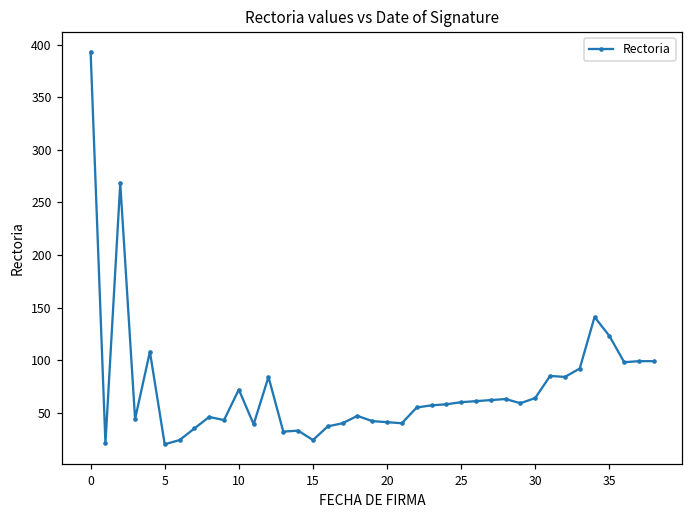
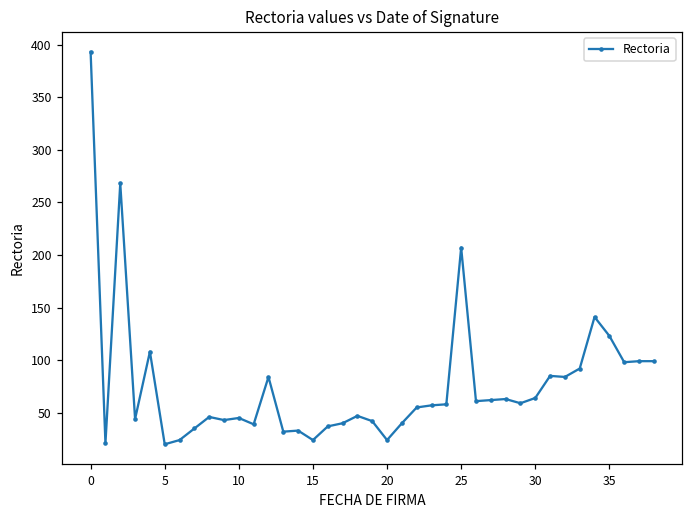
10: 70 -> 50
20: 40 -> 20
25: 60 -> 210
